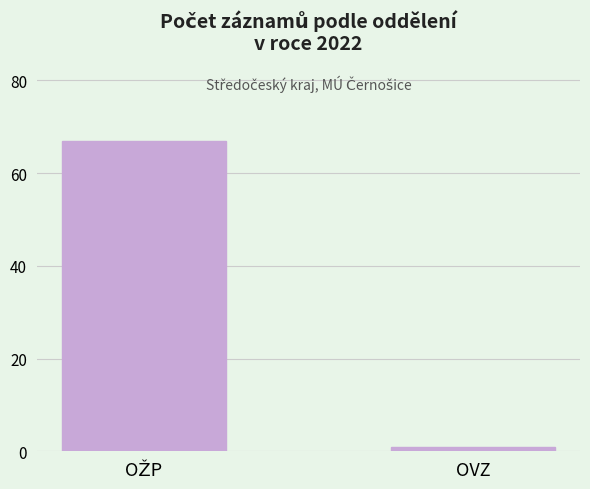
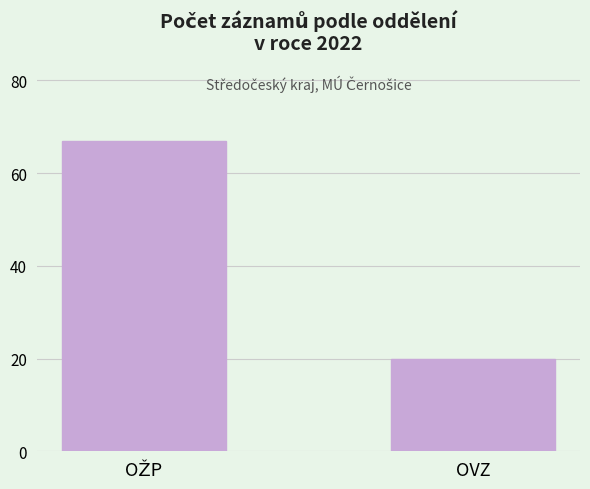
OVZ: 1 -> 20
